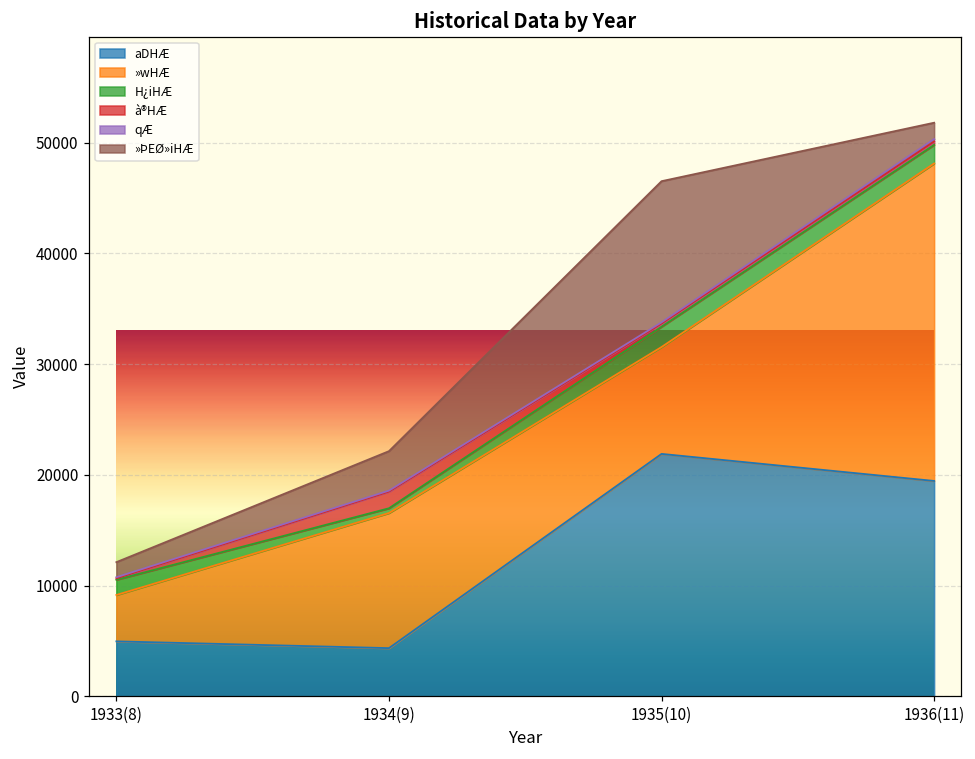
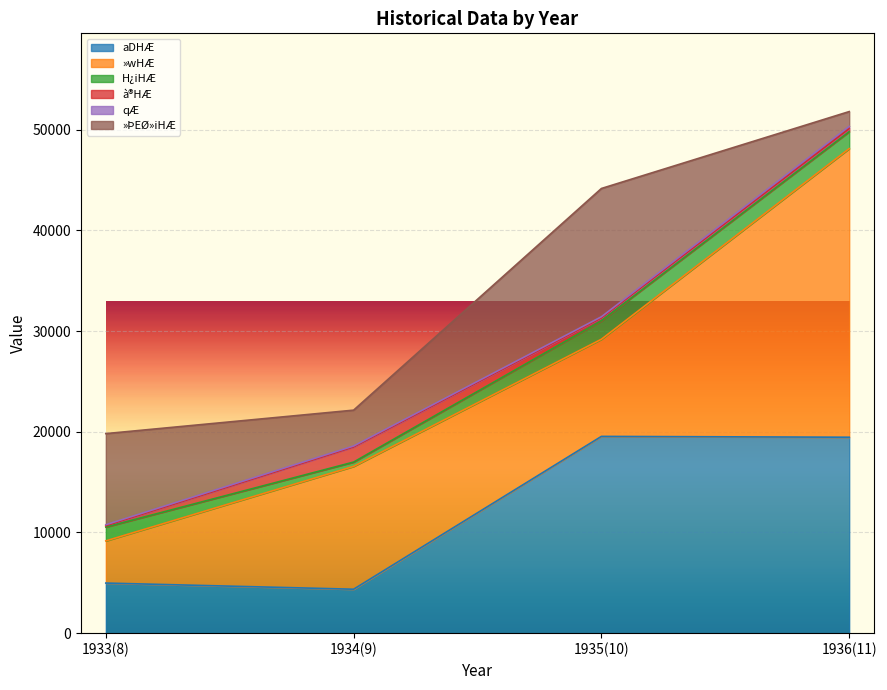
»ÞEØ»iHÆ, 1933(8): 1400 -> 9100
aDHÆ, 1935(10): 21900 -> 19500
